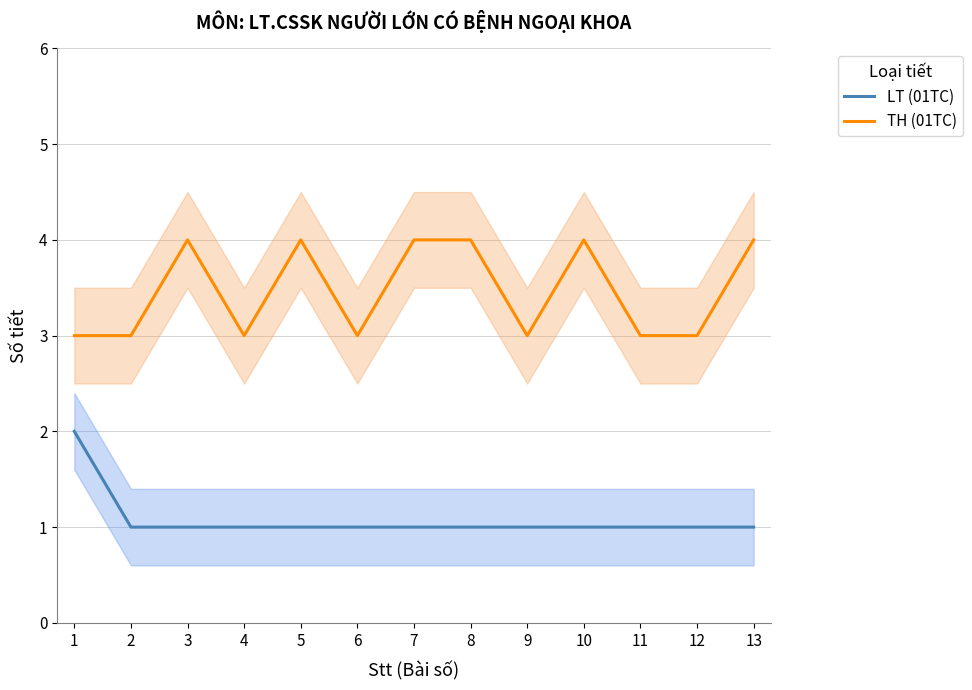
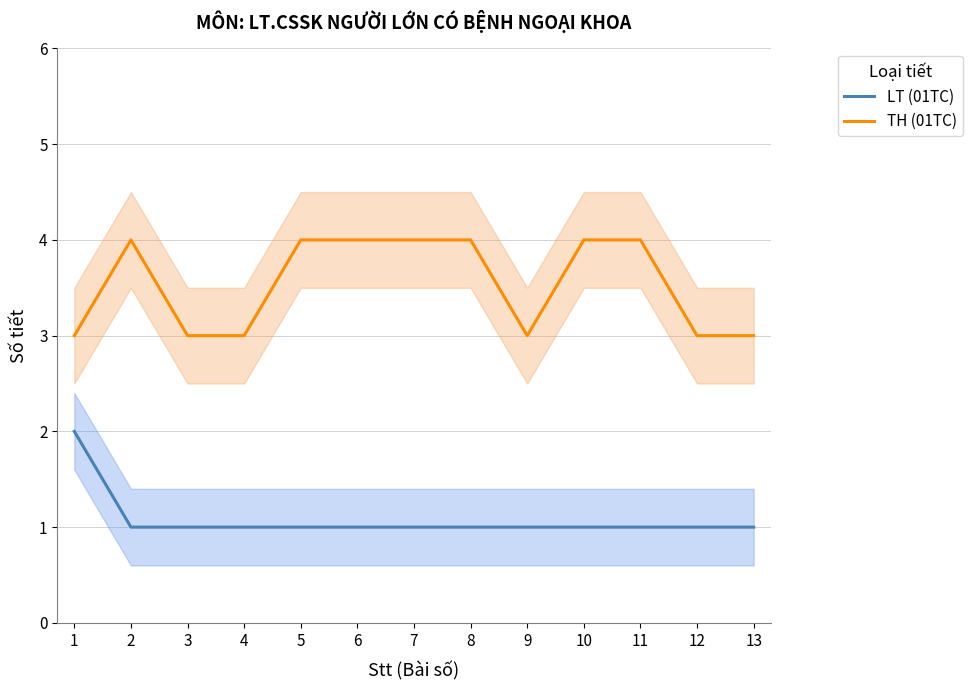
TH (01TC), 2: 3 -> 4
TH (01TC), 3: 4 -> 3
TH (01TC), 6: 3 -> 4
TH (01TC), 11: 3 -> 4
TH (01TC), 13: 4 -> 3
